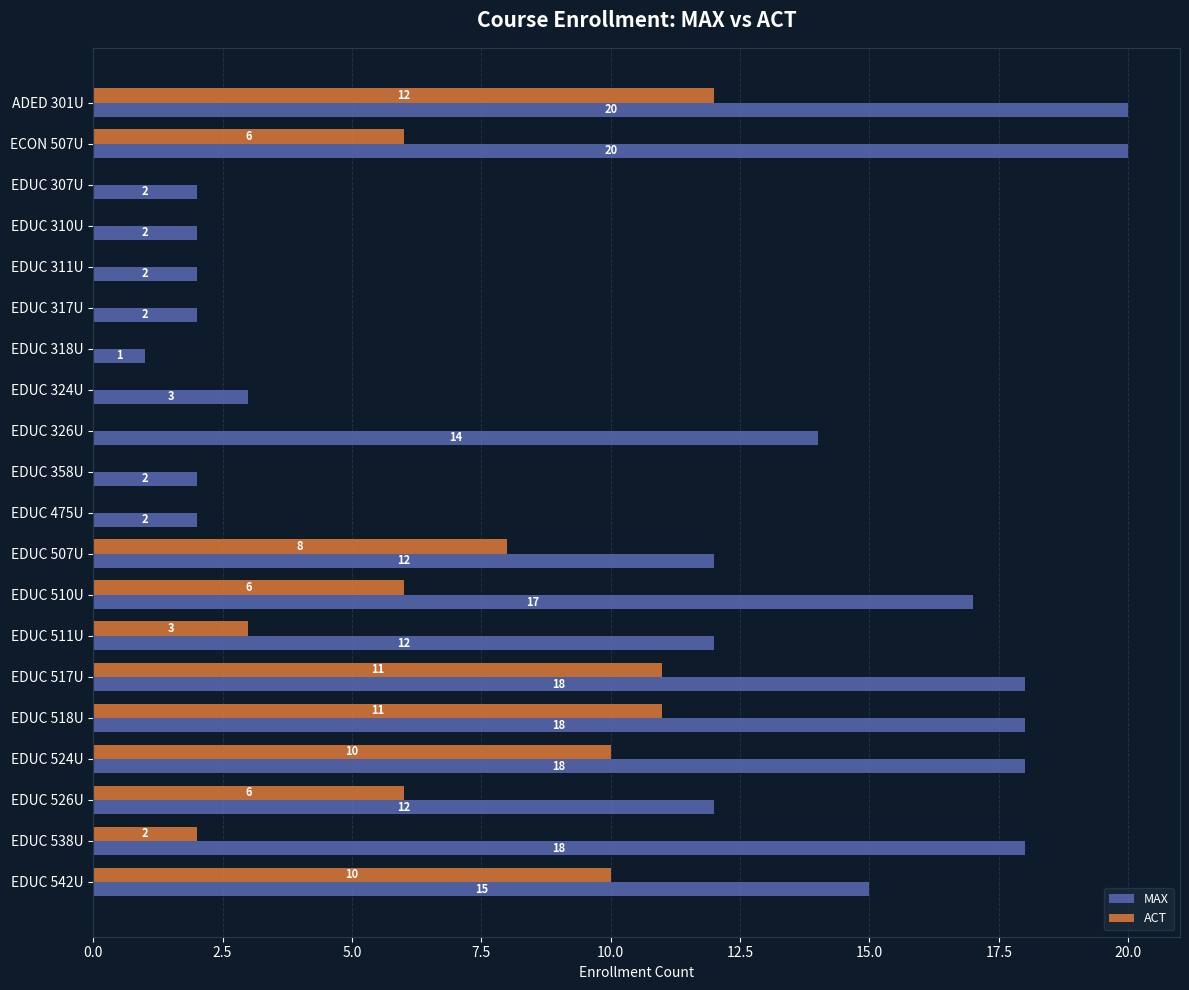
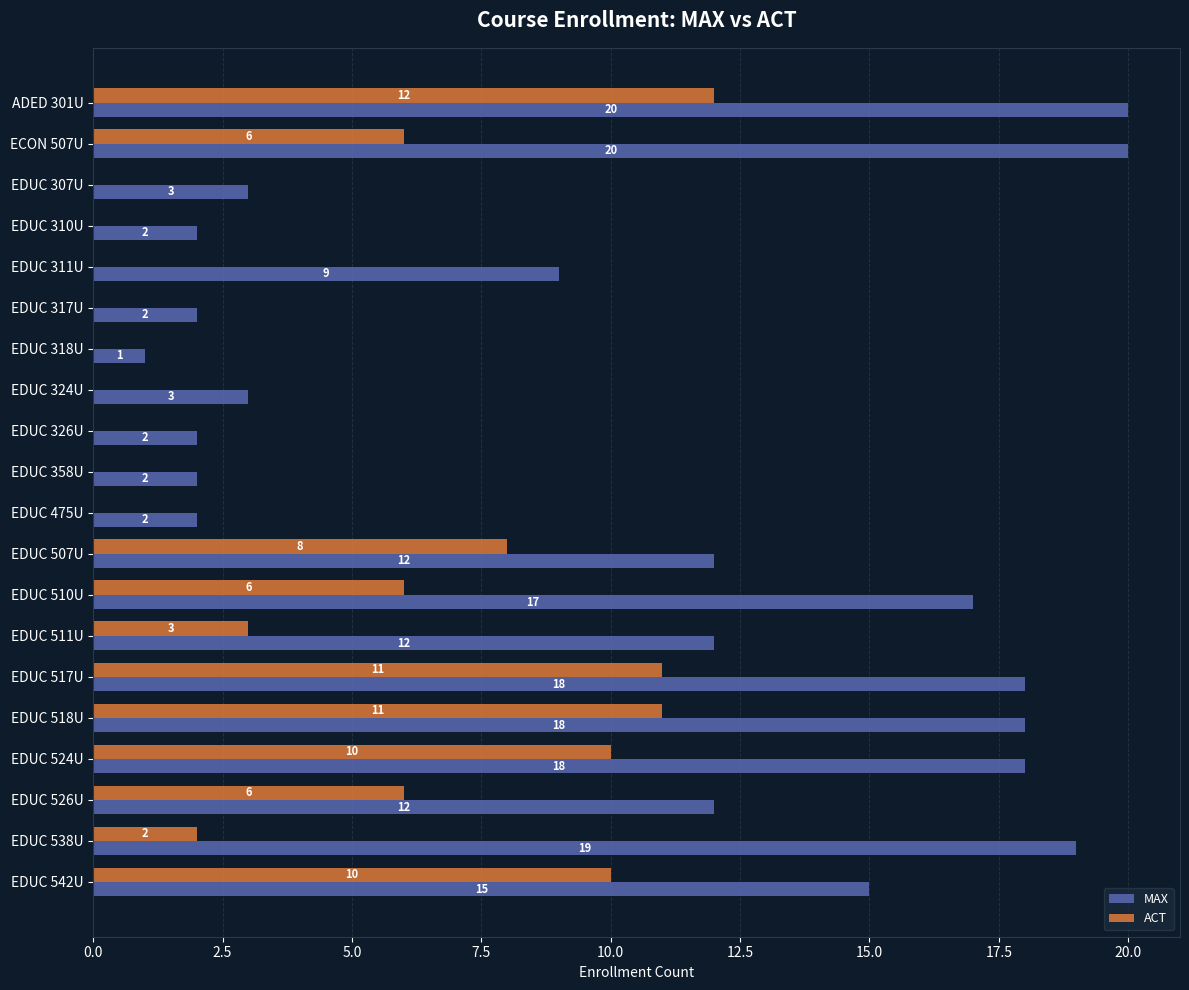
MAX, EDUC 307U: 2 -> 3
MAX, EDUC 311U: 2 -> 9
MAX, EDUC 326U: 14 -> 2
MAX, EDUC 538U: 18 -> 19
